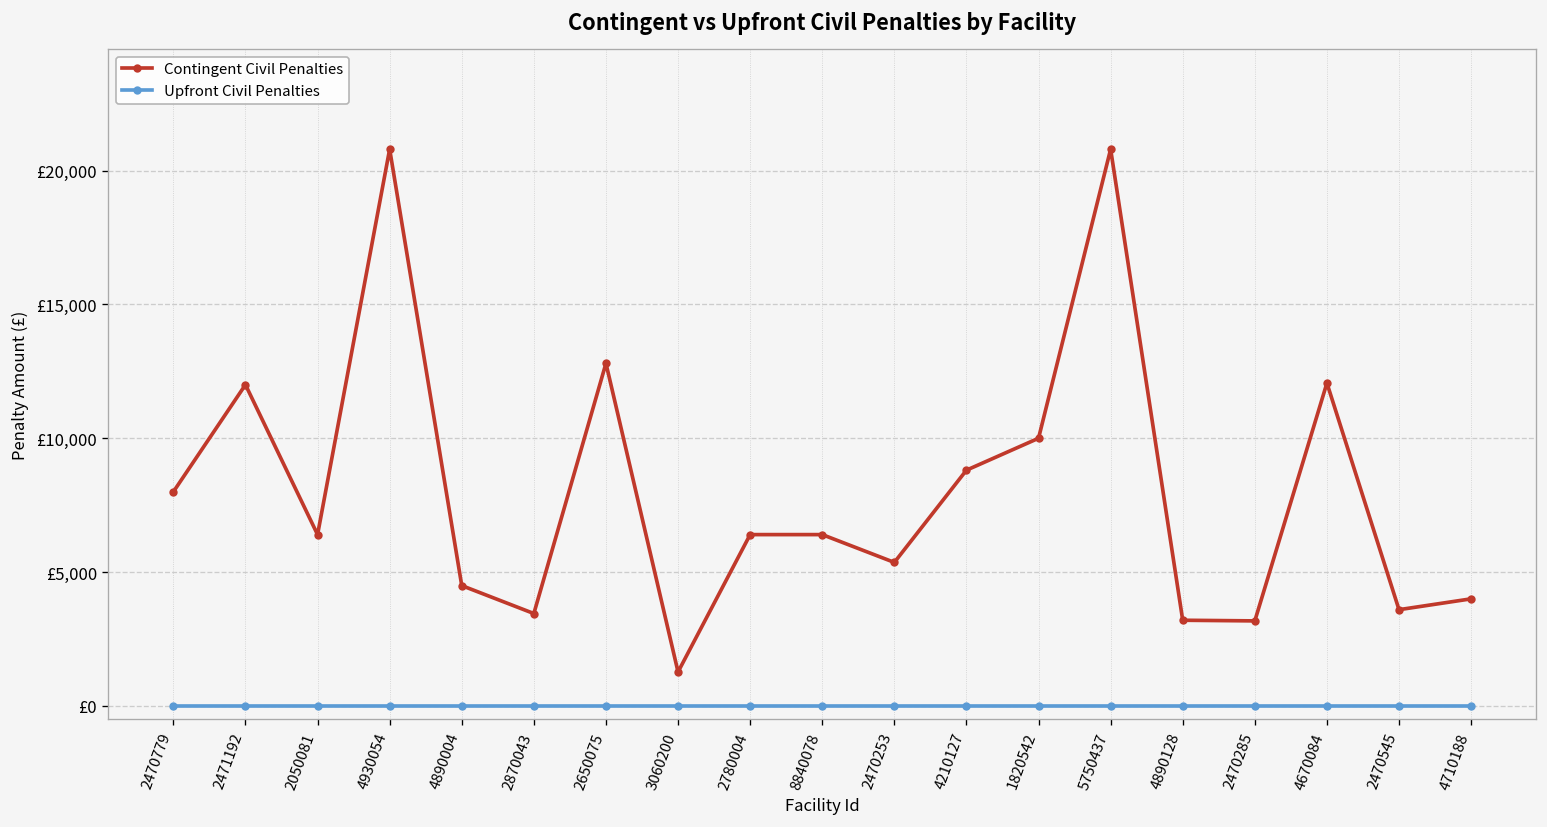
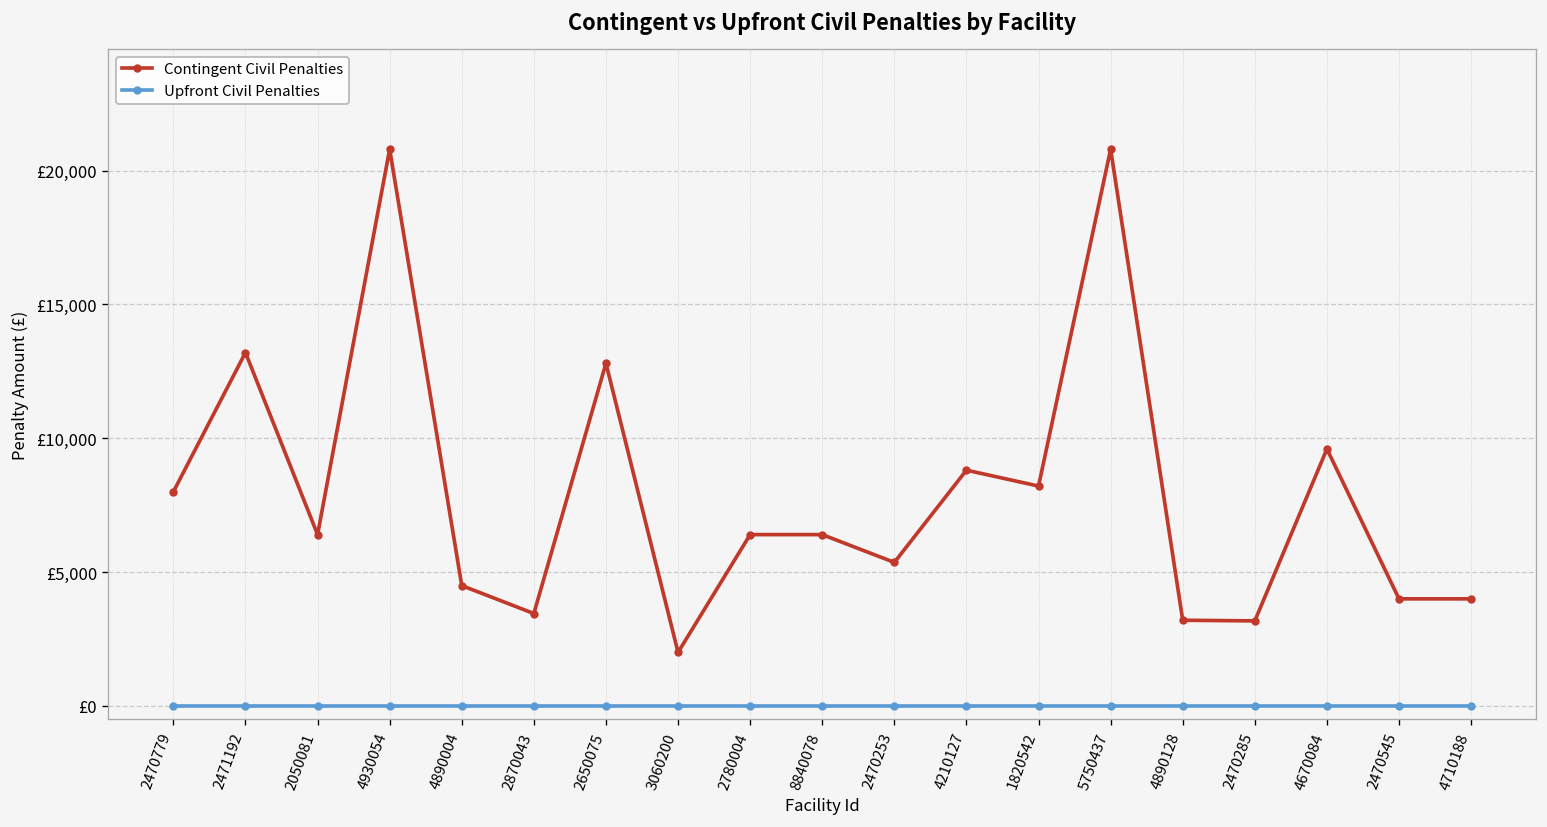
Contingent Civil Penalties, 2471192: £12,000 -> £13,200
Contingent Civil Penalties, 3060200: £1,300 -> £2,000
Contingent Civil Penalties, 1820542: £10,000 -> £8,200
Contingent Civil Penalties, 4670084: £12,100 -> £9,600
Contingent Civil Penalties, 2470545: £3,600 -> £4,000
